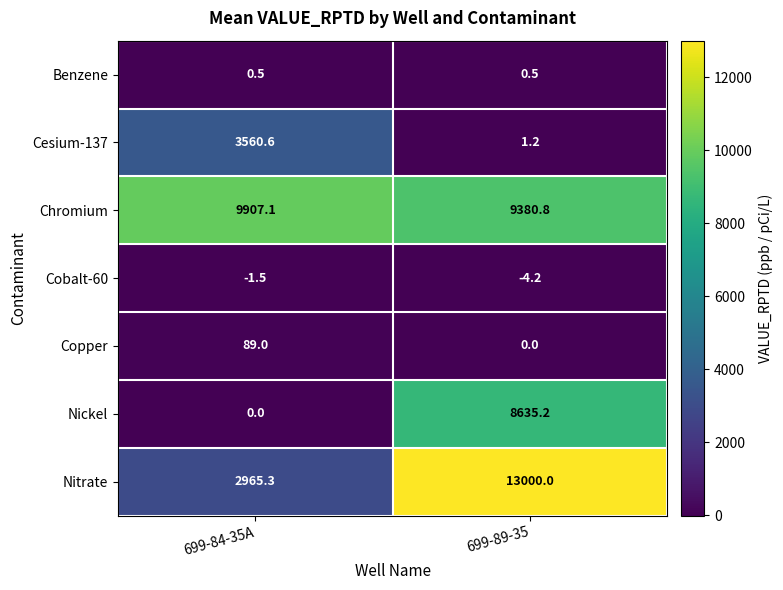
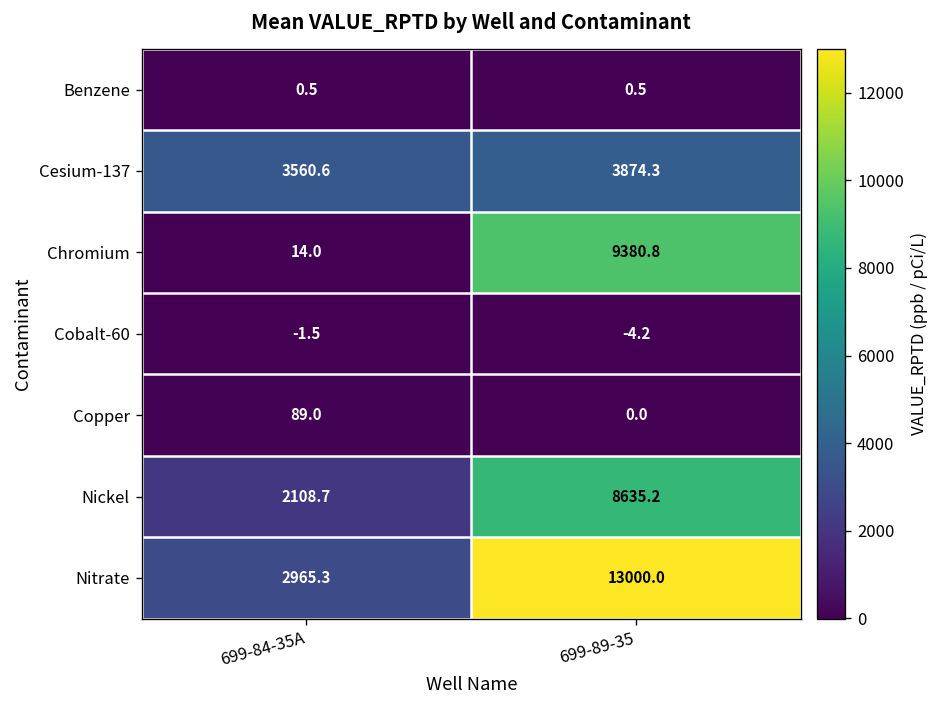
Cesium-137, 699-89-35: 1.2 -> 3874.3
Chromium, 699-84-35A: 9907.1 -> 14.0
Nickel, 699-84-35A: 0.0 -> 2108.7
